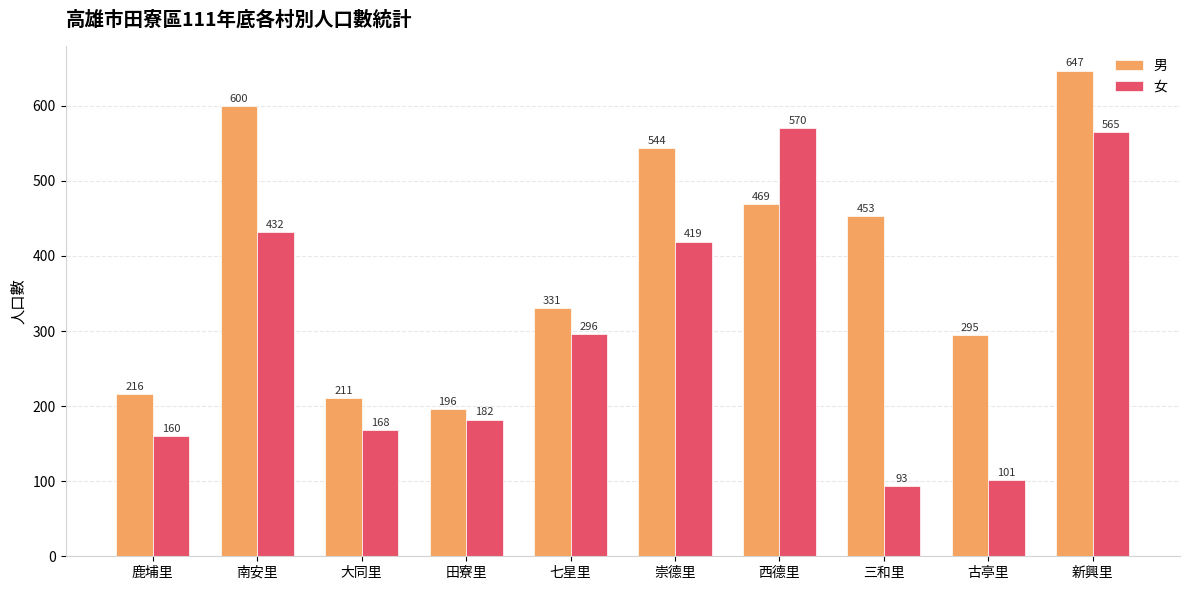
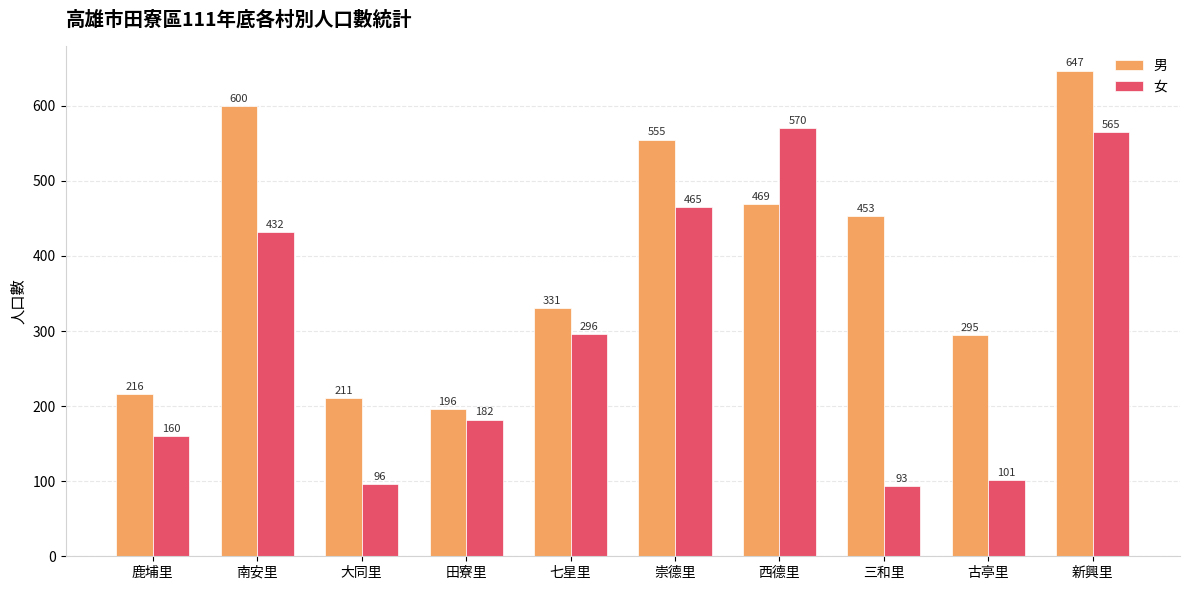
女, 大同里: 168 -> 96
男, 崇德里: 544 -> 555
女, 崇德里: 419 -> 465
